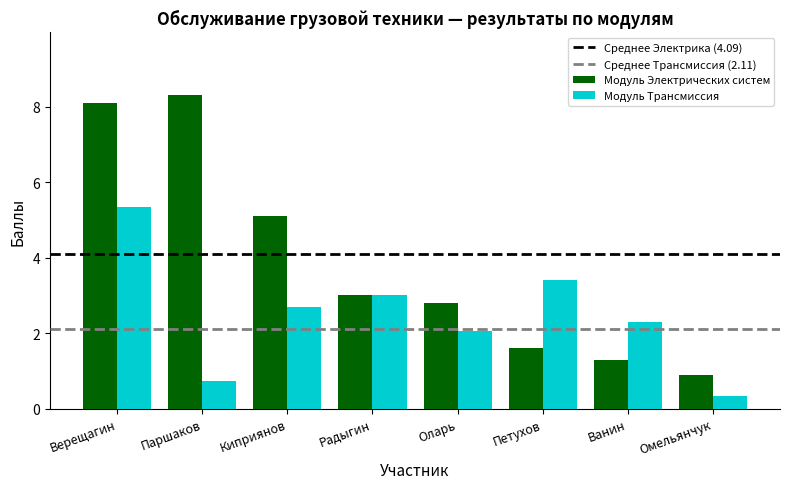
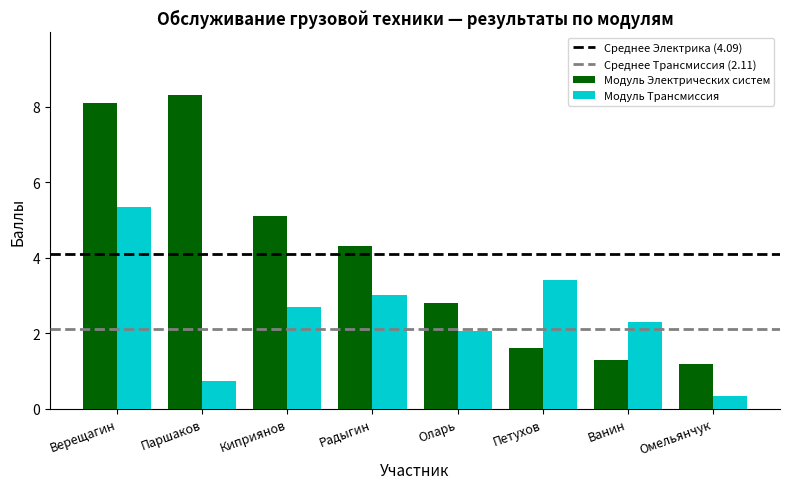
Модуль Электрических систем, Радыгин: 3.0 -> 4.3
Модуль Электрических систем, Омельянчук: 0.9 -> 1.2
